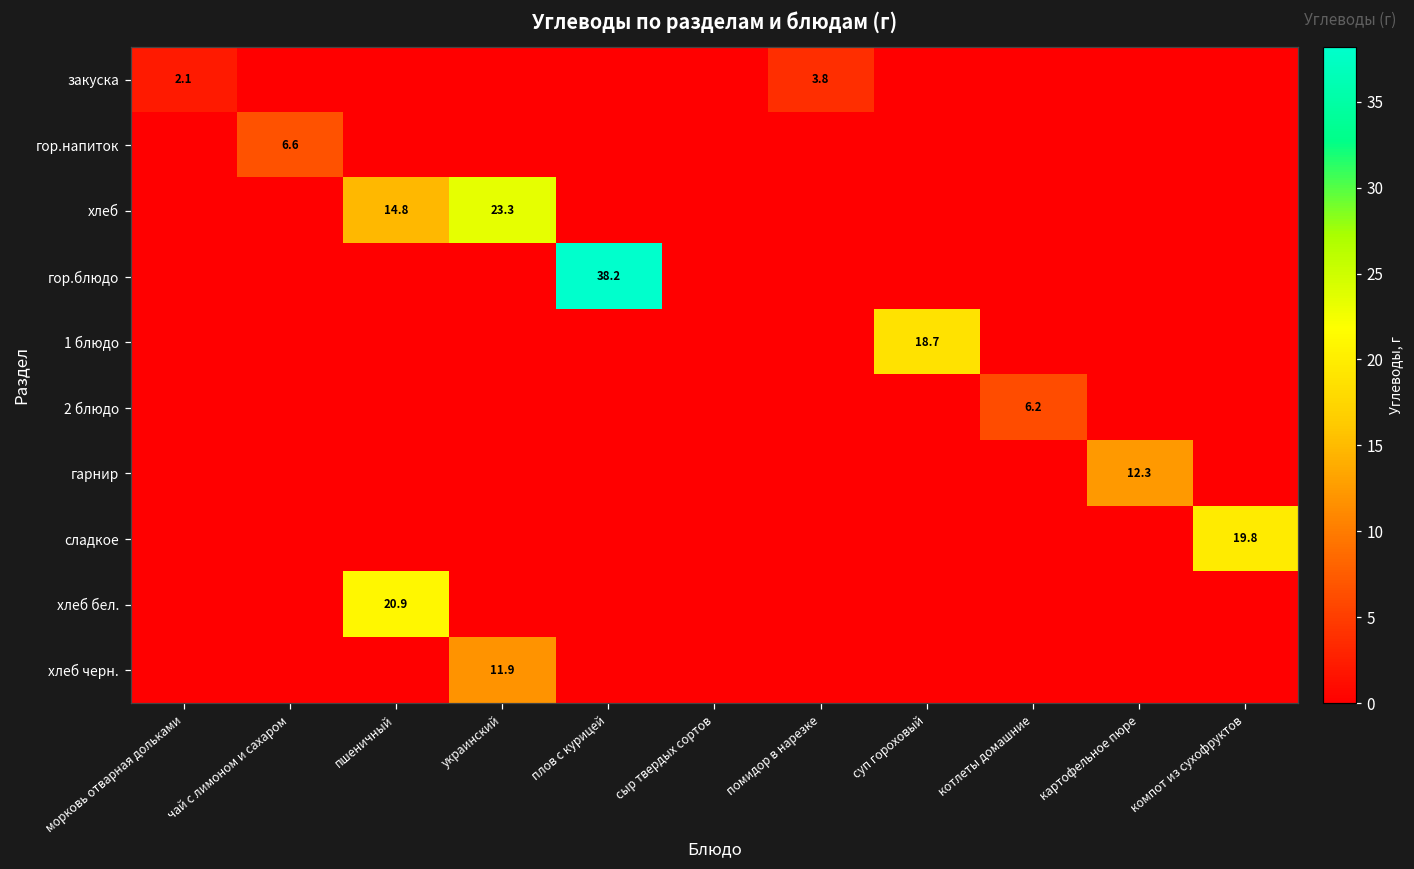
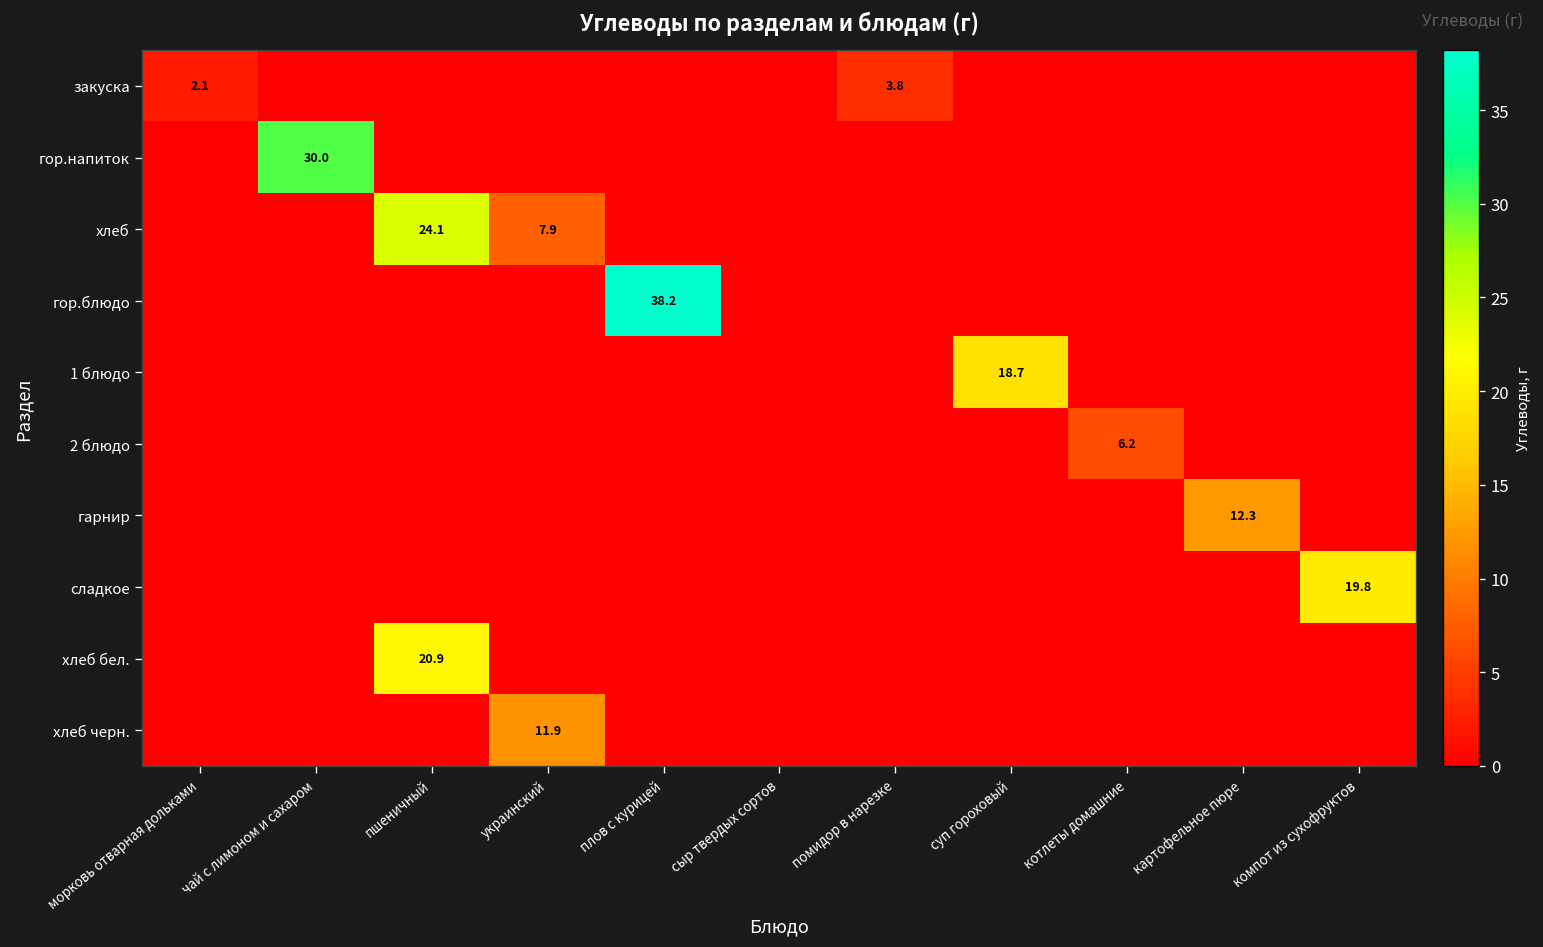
гор.напиток, чай с лимоном и сахаром: 6.6 -> 30.0
хлеб, пшеничный: 14.8 -> 24.1
хлеб, украинский: 23.3 -> 7.9
